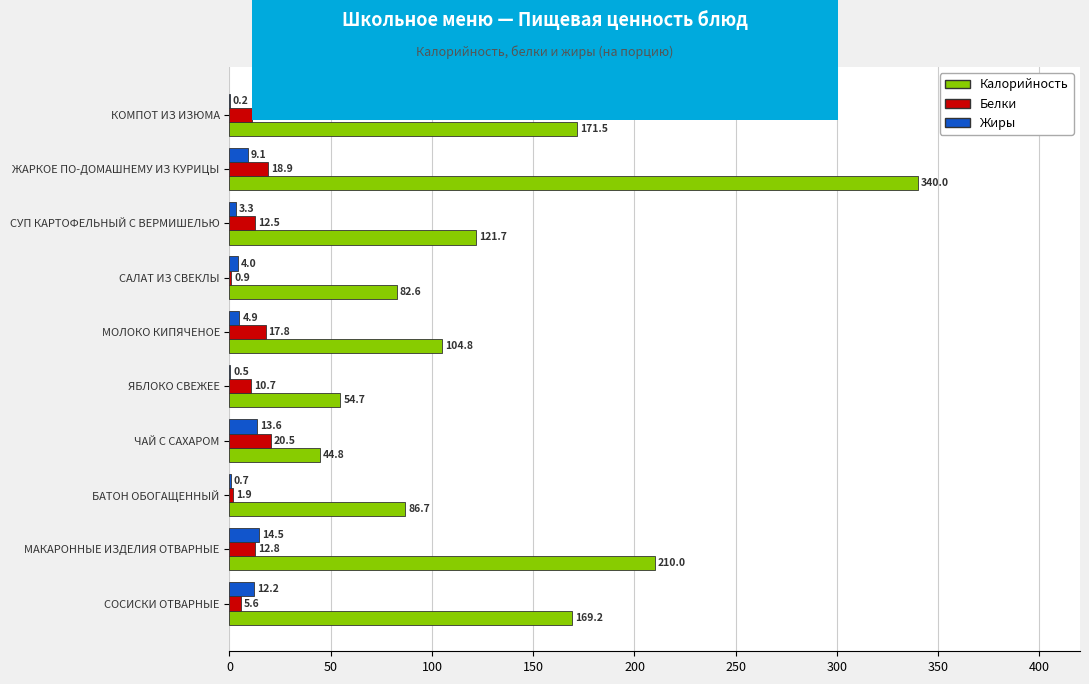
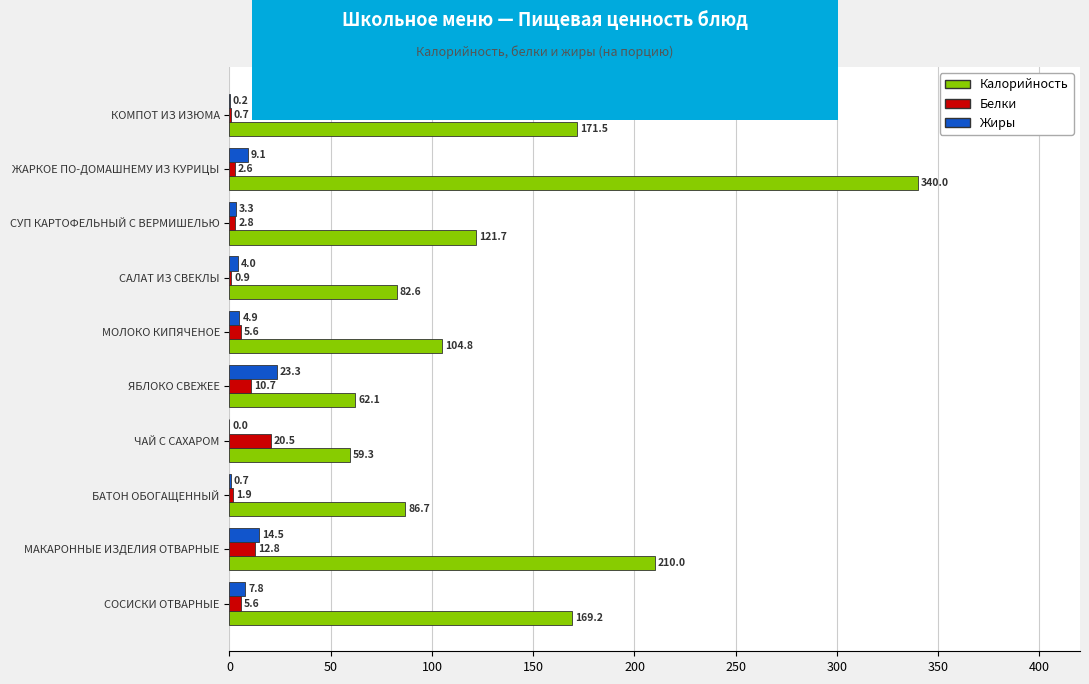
Белки, КОМПОТ ИЗ ИЗЮМА: 11 -> 1
Белки, ЖАРКОЕ ПО-ДОМАШНЕМУ ИЗ КУРИЦЫ: 18.9 -> 2.6
Белки, СУП КАРТОФЕЛЬНЫЙ С ВЕРМИШЕЛЬЮ: 12.5 -> 2.8
Белки, МОЛОКО КИПЯЧЕНОЕ: 17.8 -> 5.6
Жиры, ЯБЛОКО СВЕЖЕЕ: 0.5 -> 23.3
Калорийность, ЯБЛОКО СВЕЖЕЕ: 54.7 -> 62.1
Жиры, ЧАЙ С САХАРОМ: 13.6 -> 0.0
Калорийность, ЧАЙ С САХАРОМ: 44.8 -> 59.3
Жиры, СОСИСКИ ОТВАРНЫЕ: 12.2 -> 7.8
